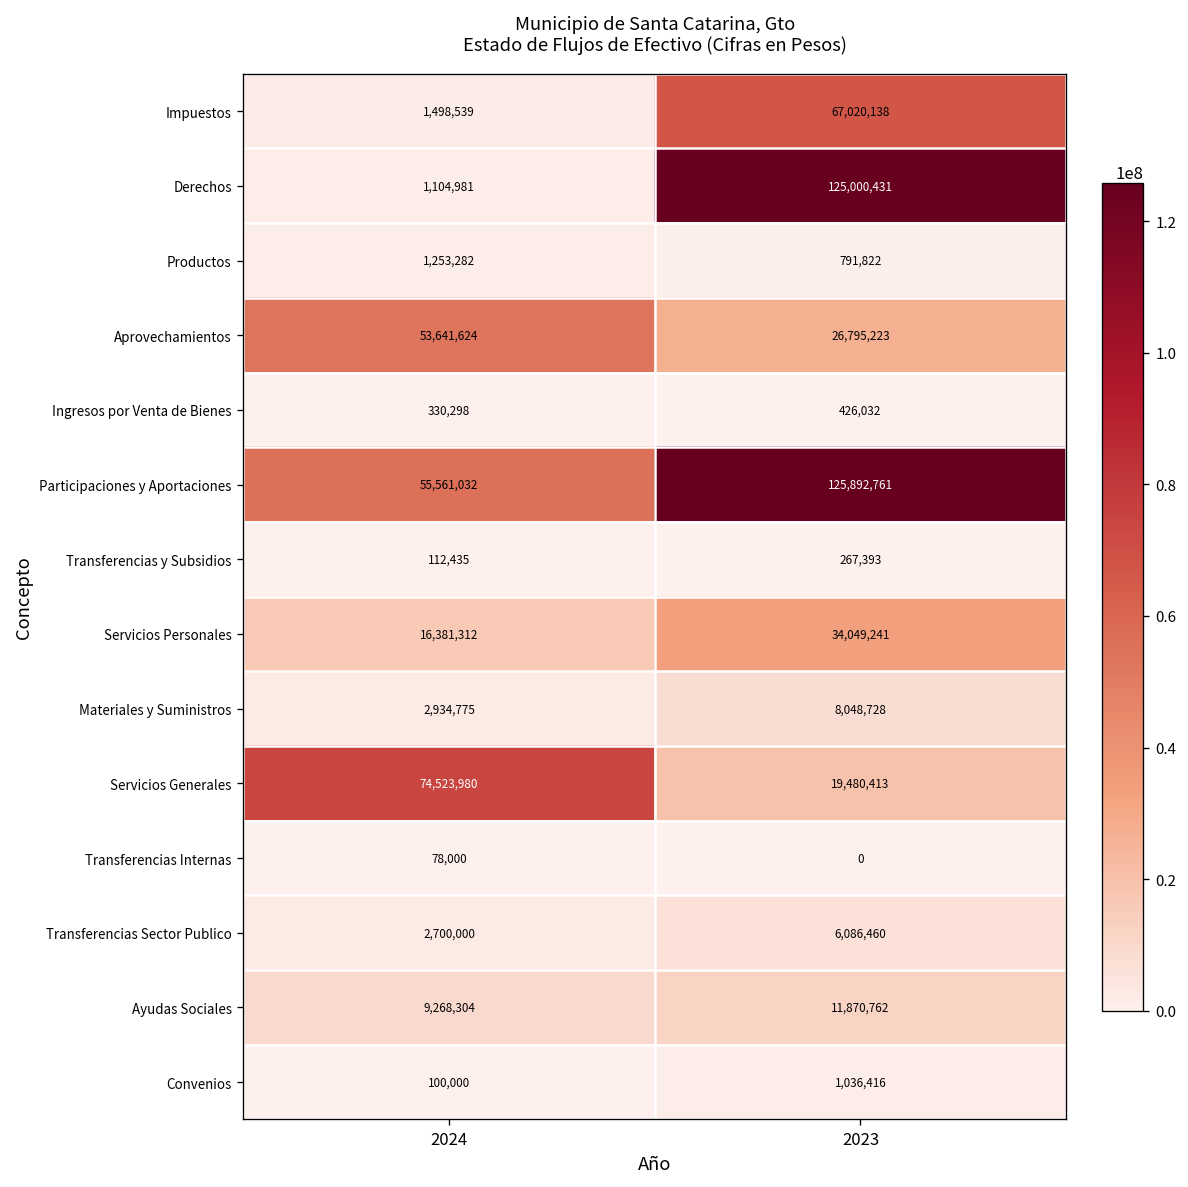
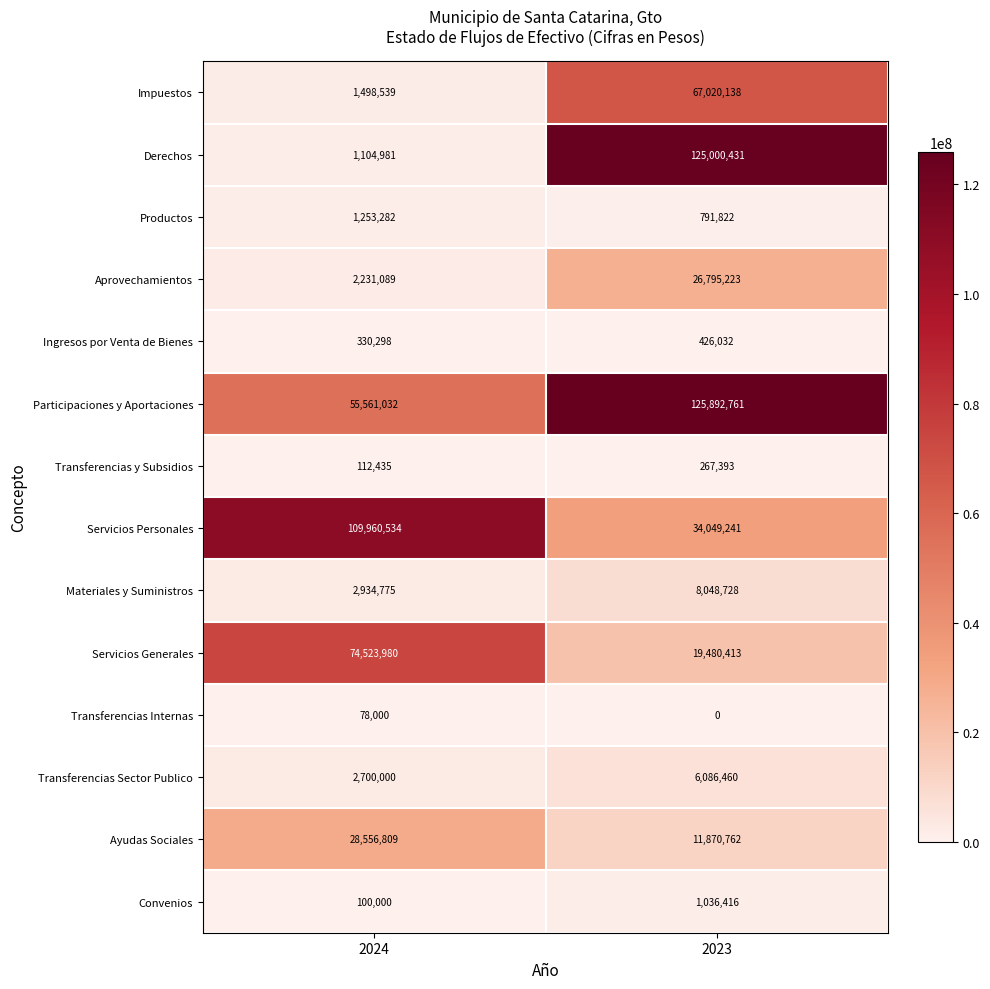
Aprovechamientos, 2024: 53,641,624 -> 2,231,089
Servicios Personales, 2024: 16,381,312 -> 109,960,534
Ayudas Sociales, 2024: 9,268,304 -> 28,556,809
